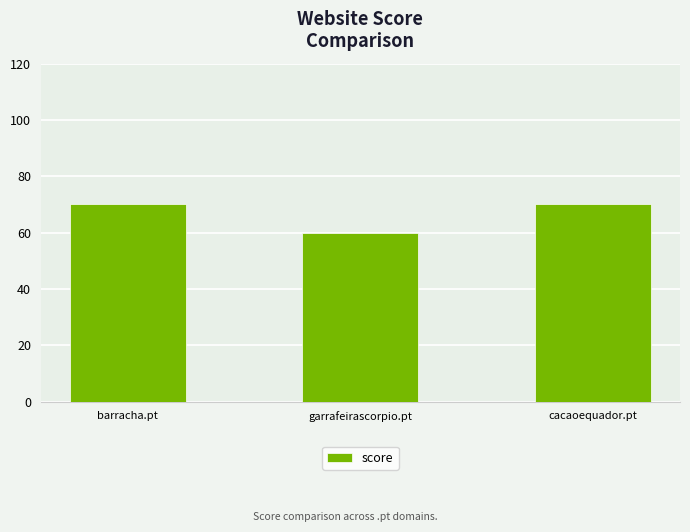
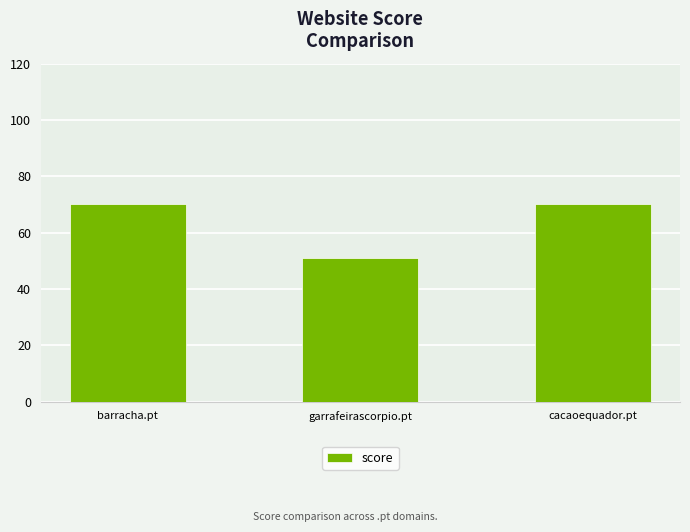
garrafeirascorpio.pt: 60 -> 51
